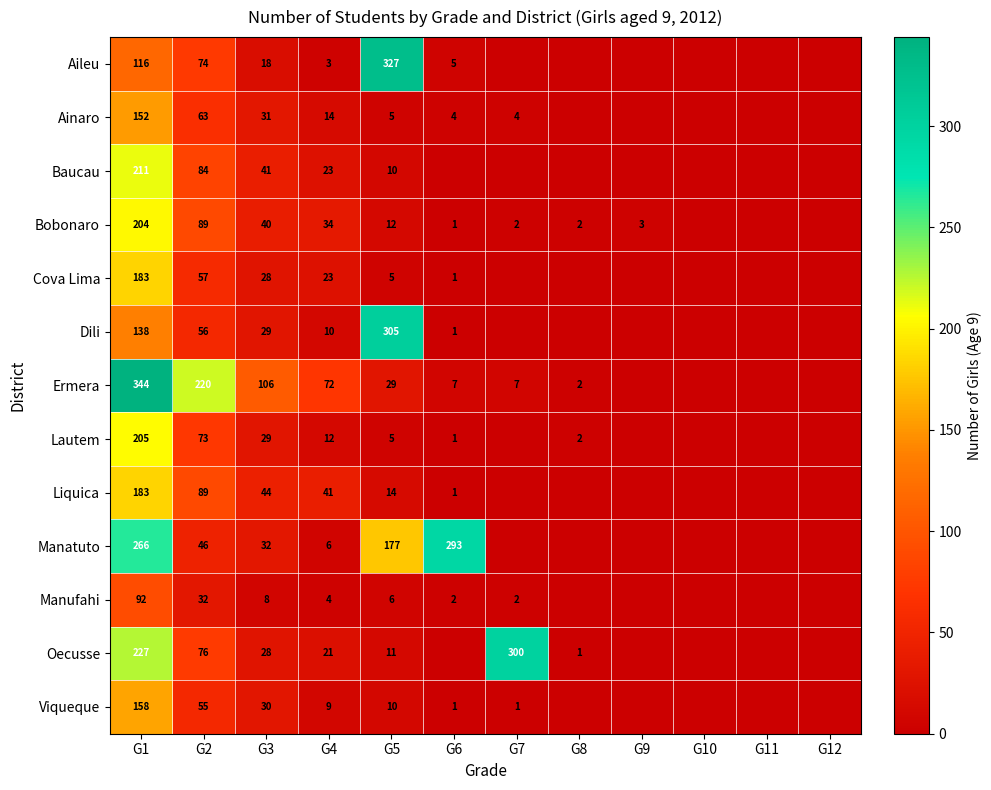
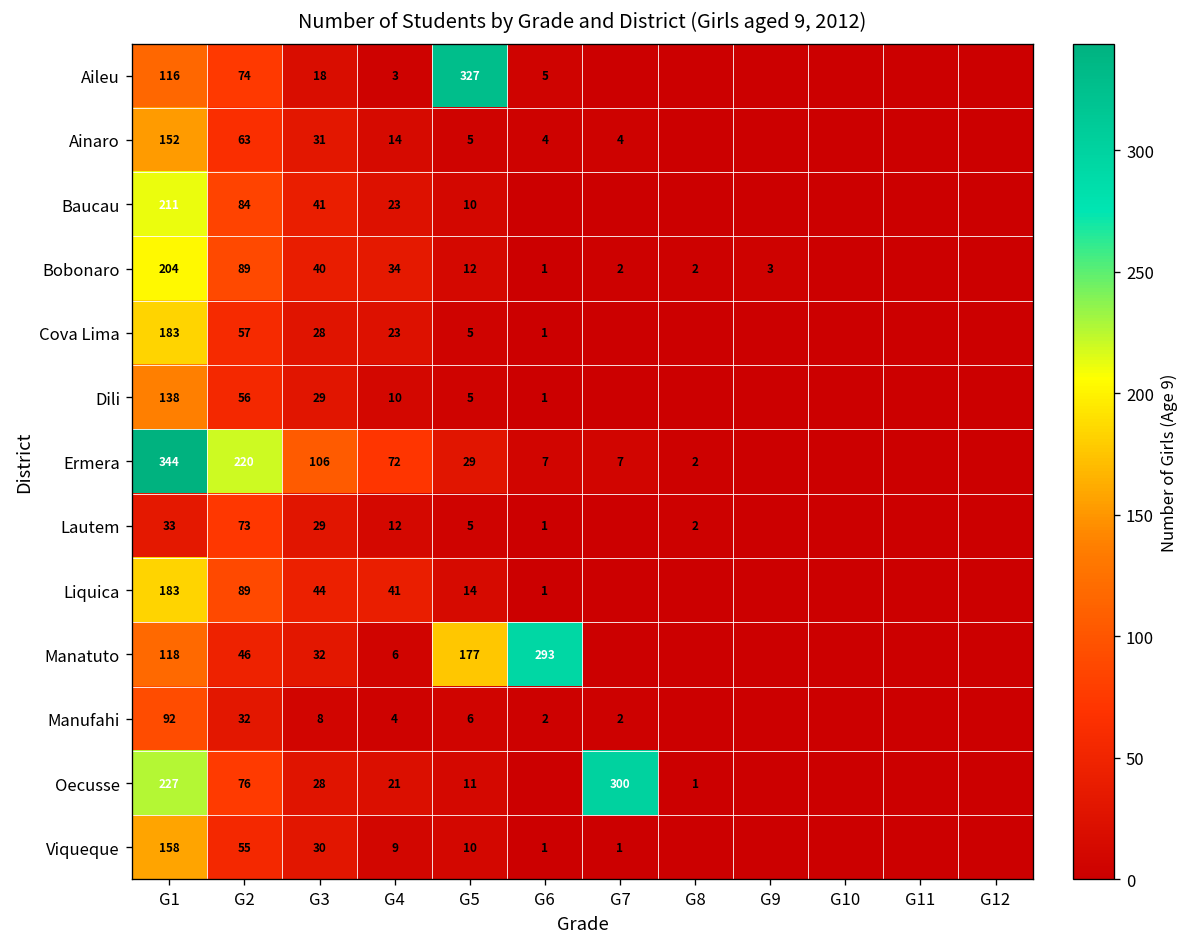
Dili, G5: 305 -> 5
Lautem, G1: 205 -> 33
Manatuto, G1: 266 -> 118
